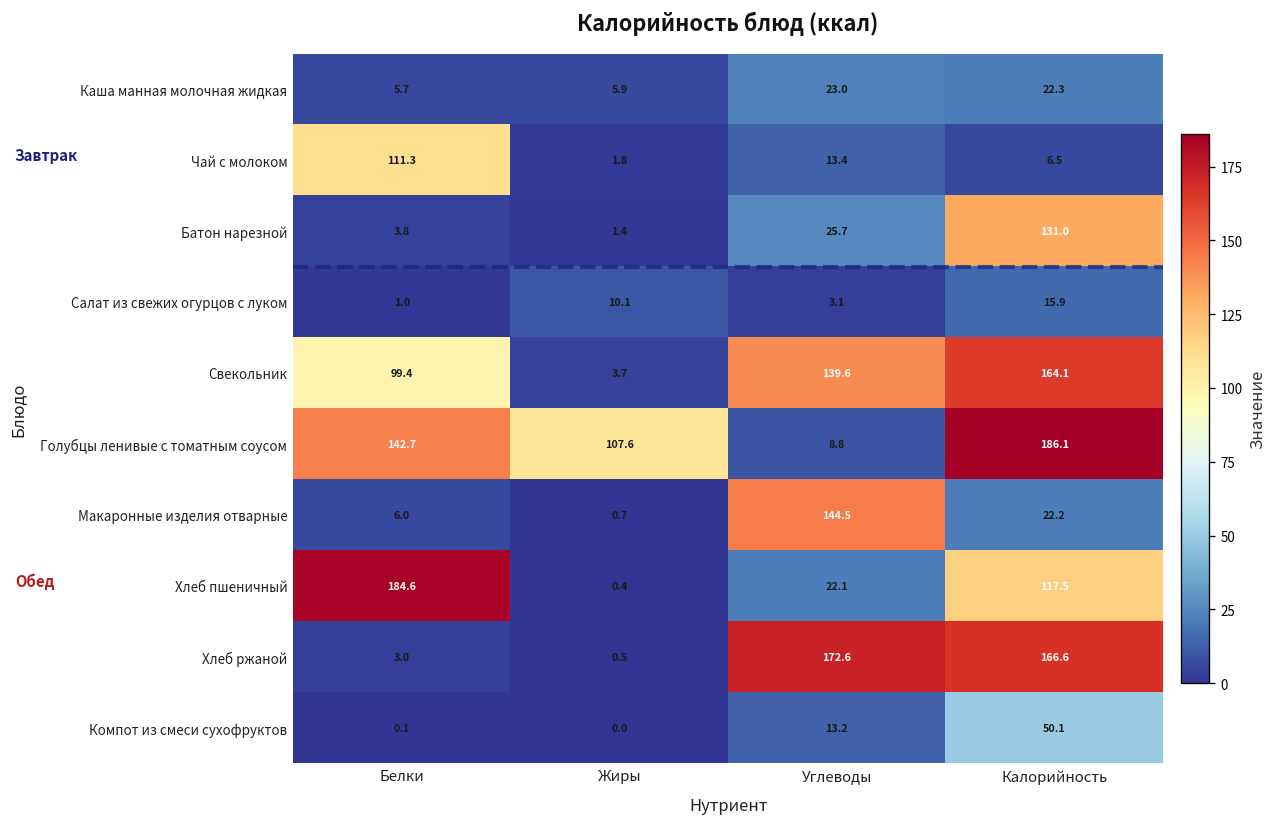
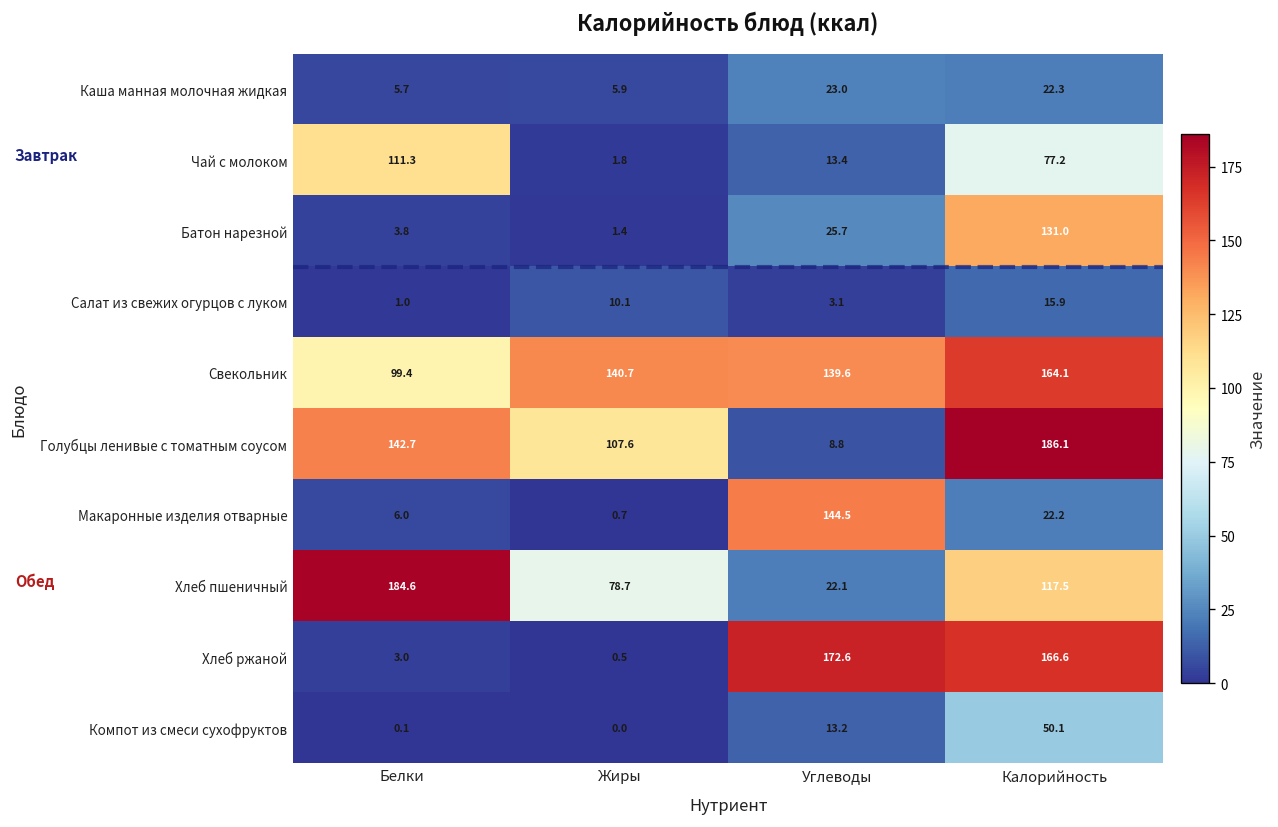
Чай с молоком, Калорийность: 6.5 -> 77.2
Свекольник, Жиры: 3.7 -> 140.7
Хлеб пшеничный, Жиры: 0.4 -> 78.7
